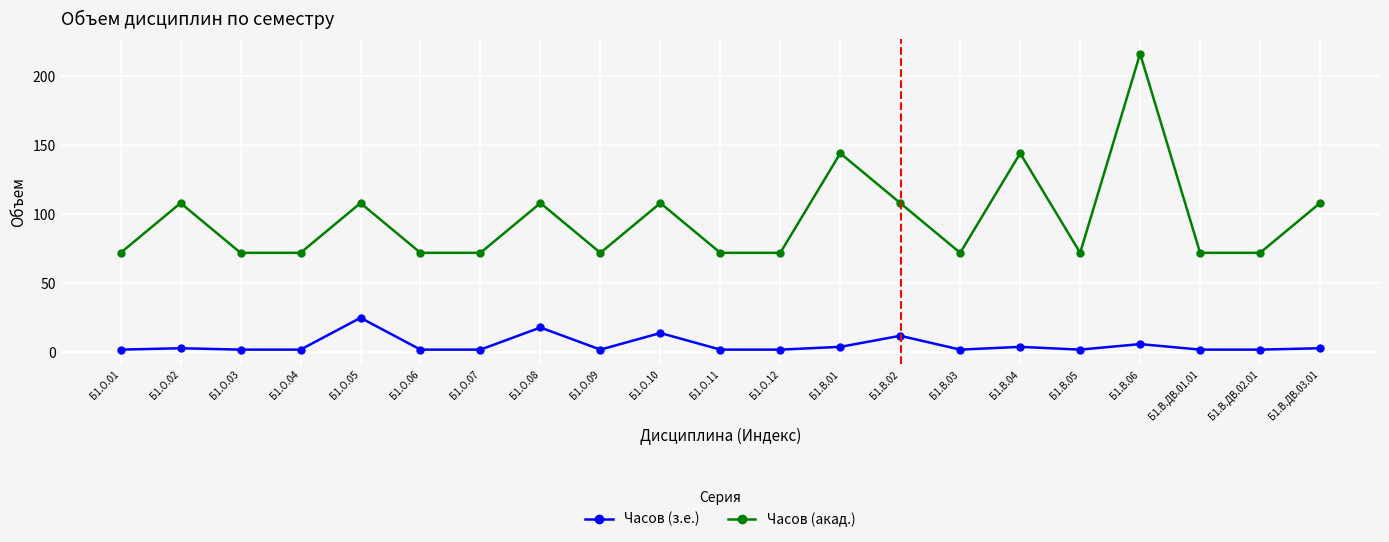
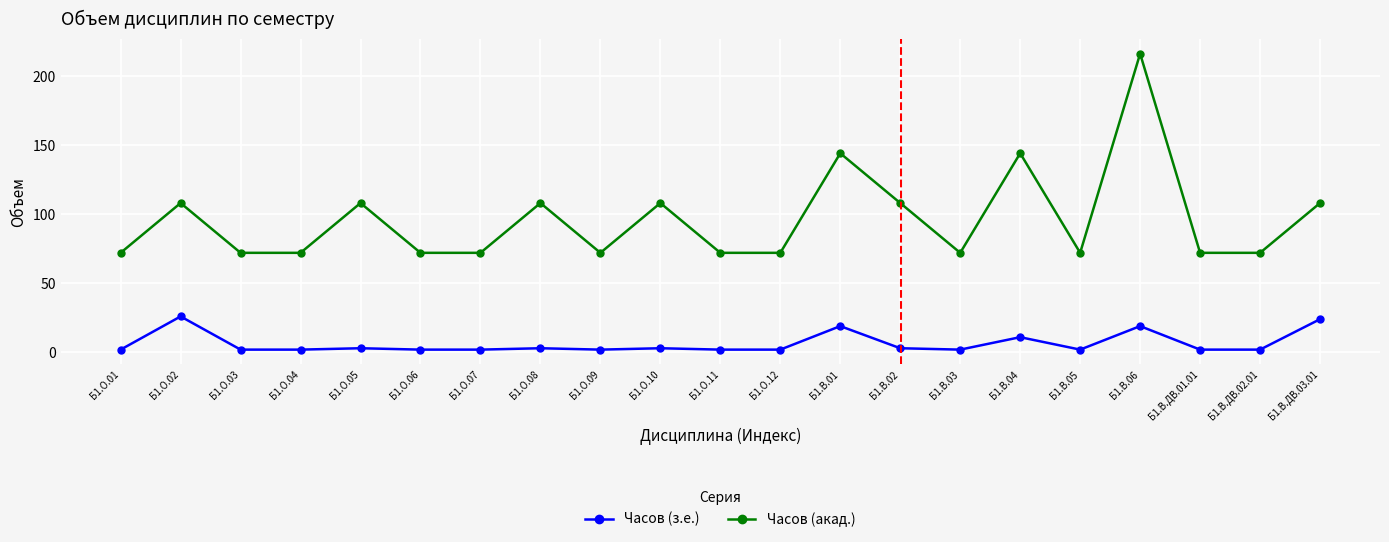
Часов (з.е.), Б1.О.02: 3 -> 26
Часов (з.е.), Б1.О.05: 25 -> 3
Часов (з.е.), Б1.О.08: 18 -> 3
Часов (з.е.), Б1.О.10: 14 -> 3
Часов (з.е.), Б1.В.01: 4 -> 19
Часов (з.е.), Б1.В.02: 12 -> 3
Часов (з.е.), Б1.В.04: 4 -> 11
Часов (з.е.), Б1.В.06: 6 -> 19
Часов (з.е.), Б1.В.ДВ.03.01: 3 -> 24
